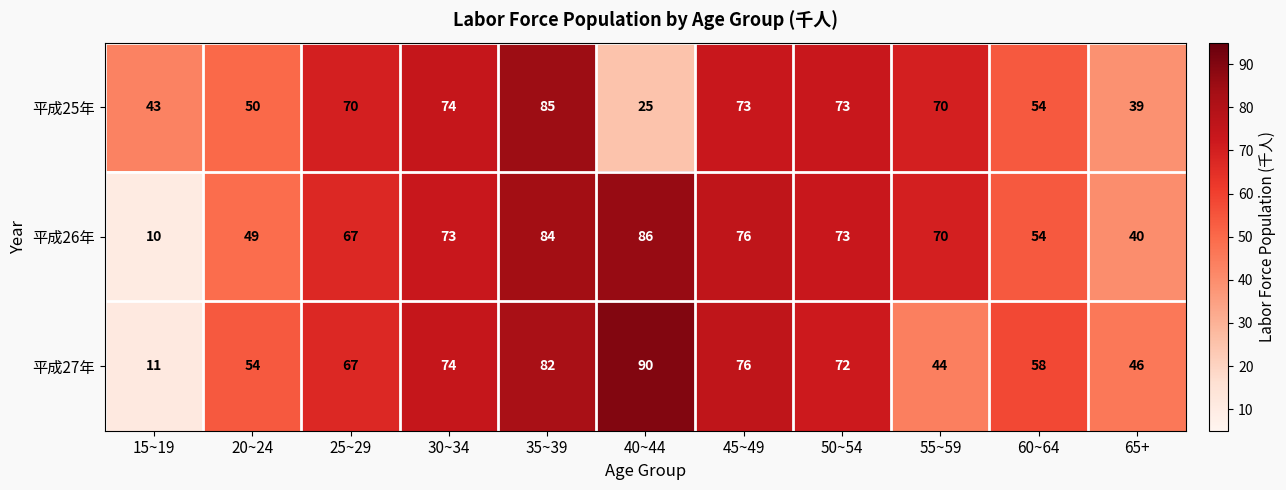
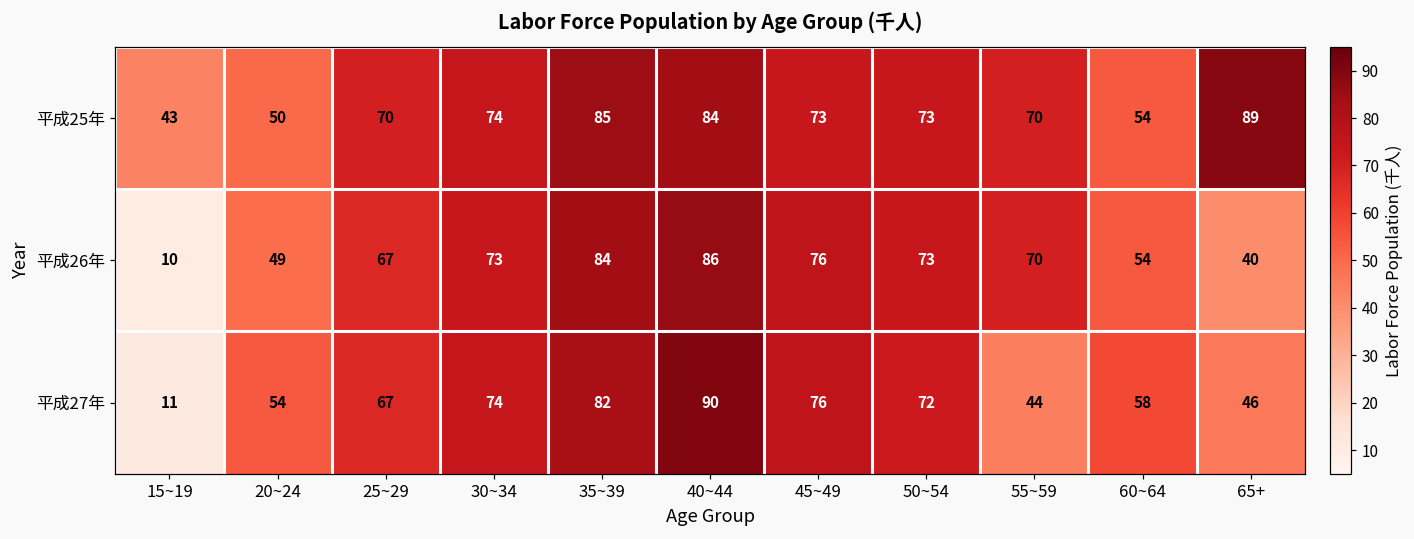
平成25年, 40~44: 25 -> 84
平成25年, 65+: 39 -> 89
